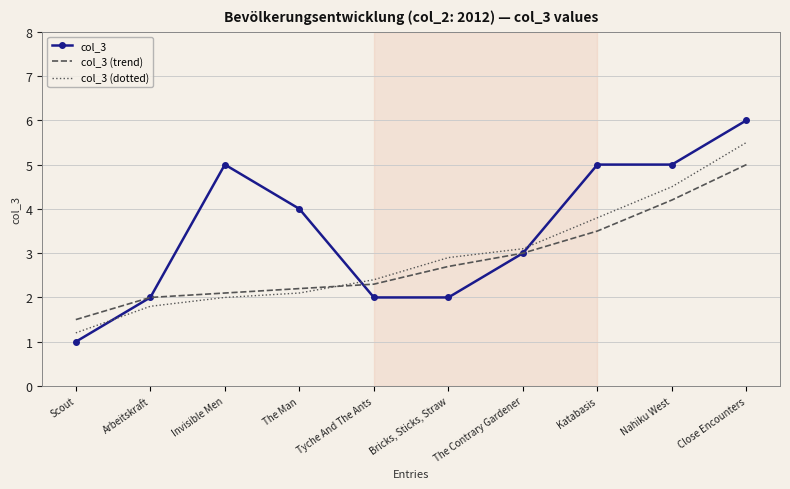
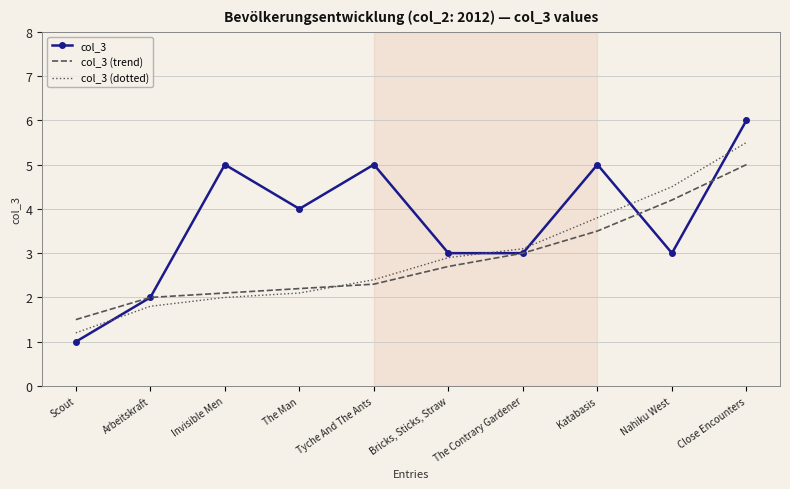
col_3, Tyche And The Ants: 2 -> 5
col_3, Bricks, Sticks, Straw: 2 -> 3
col_3, Nahiku West: 5 -> 3
